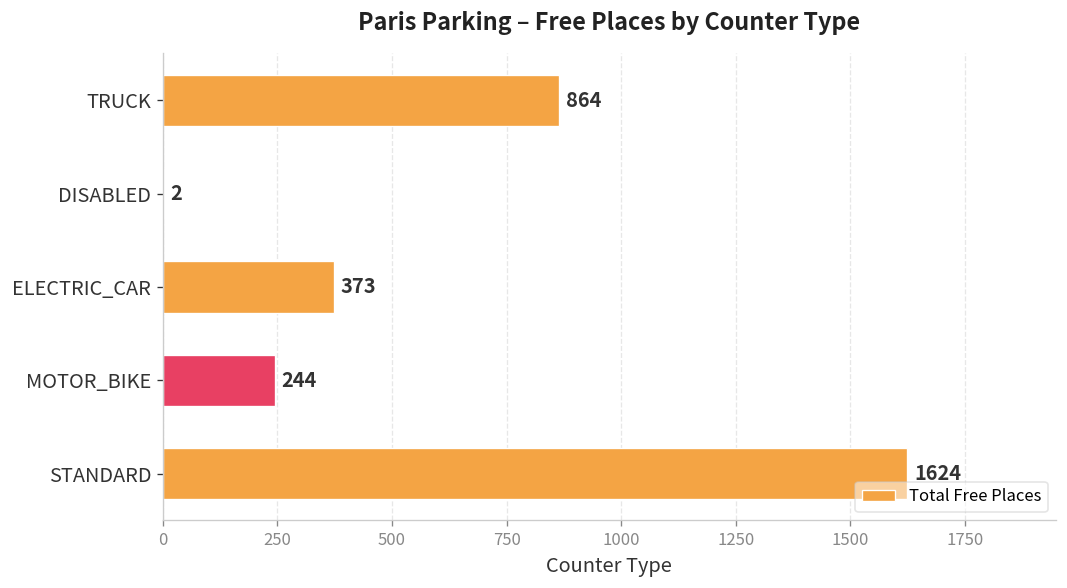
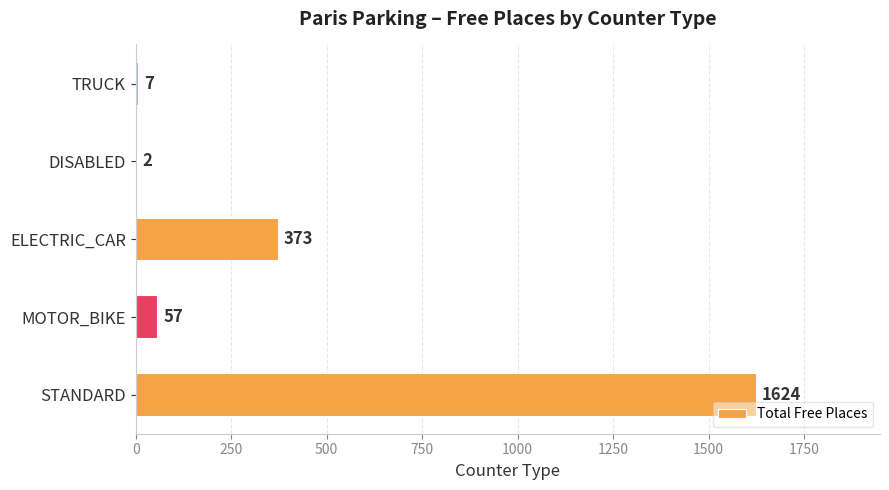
TRUCK: 864 -> 7
MOTOR_BIKE: 244 -> 57
